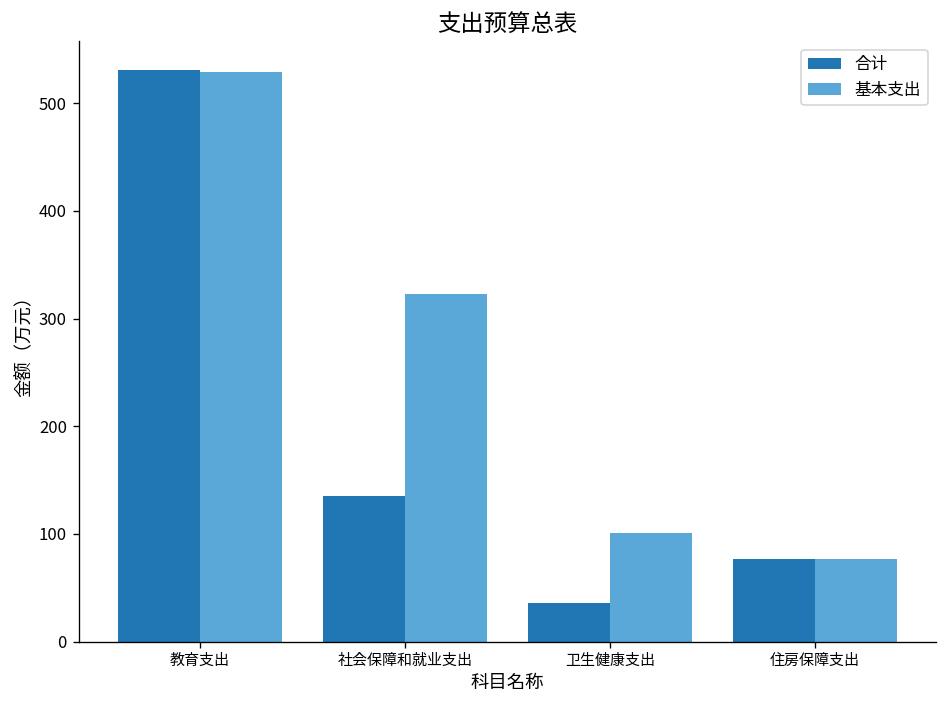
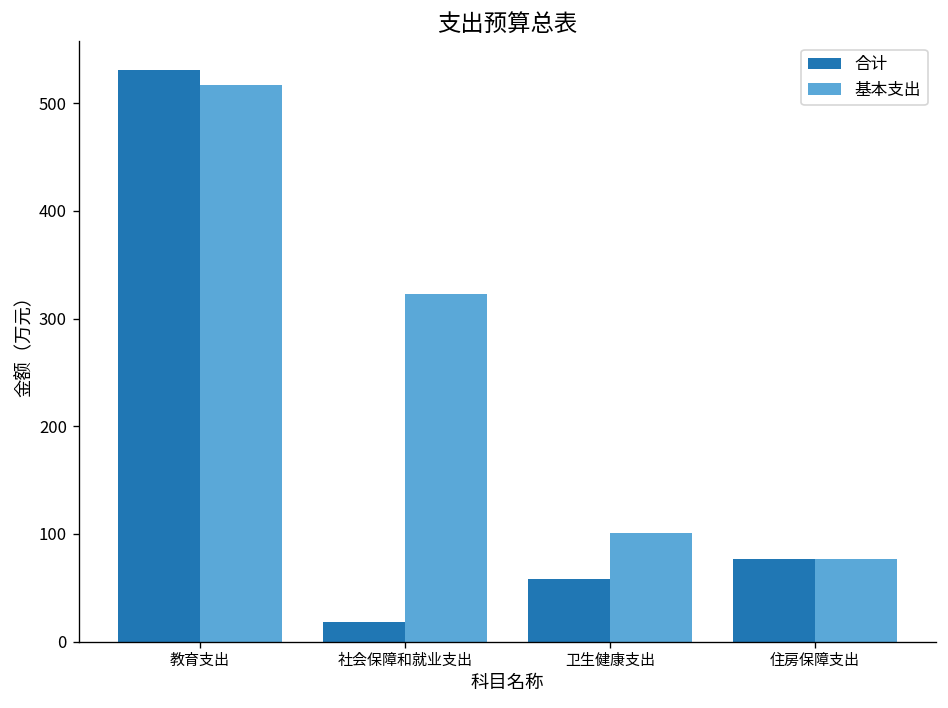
基本支出, 教育支出: 530 -> 520
合计, 社会保障和就业支出: 140 -> 20
合计, 卫生健康支出: 40 -> 60
